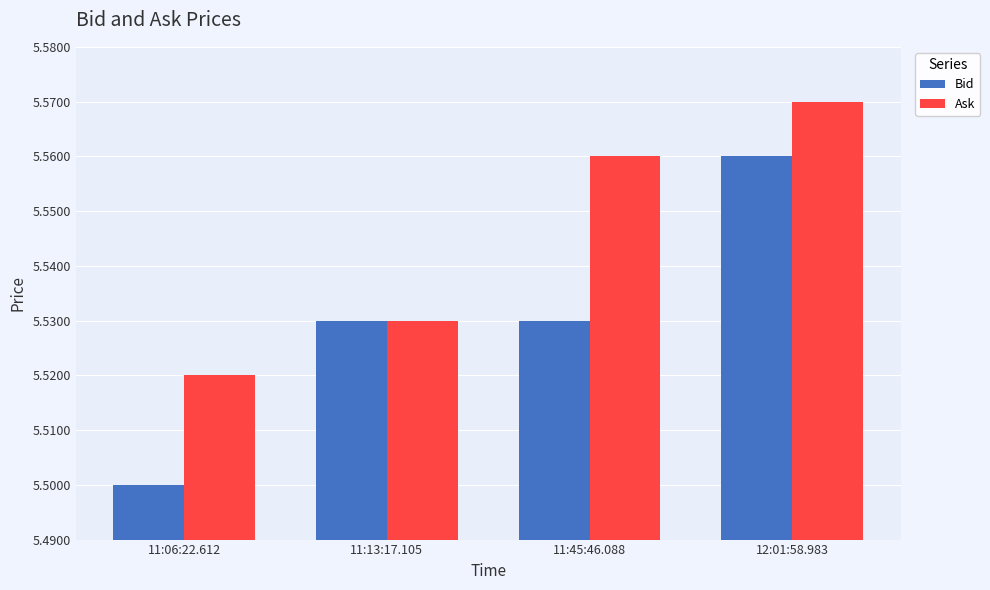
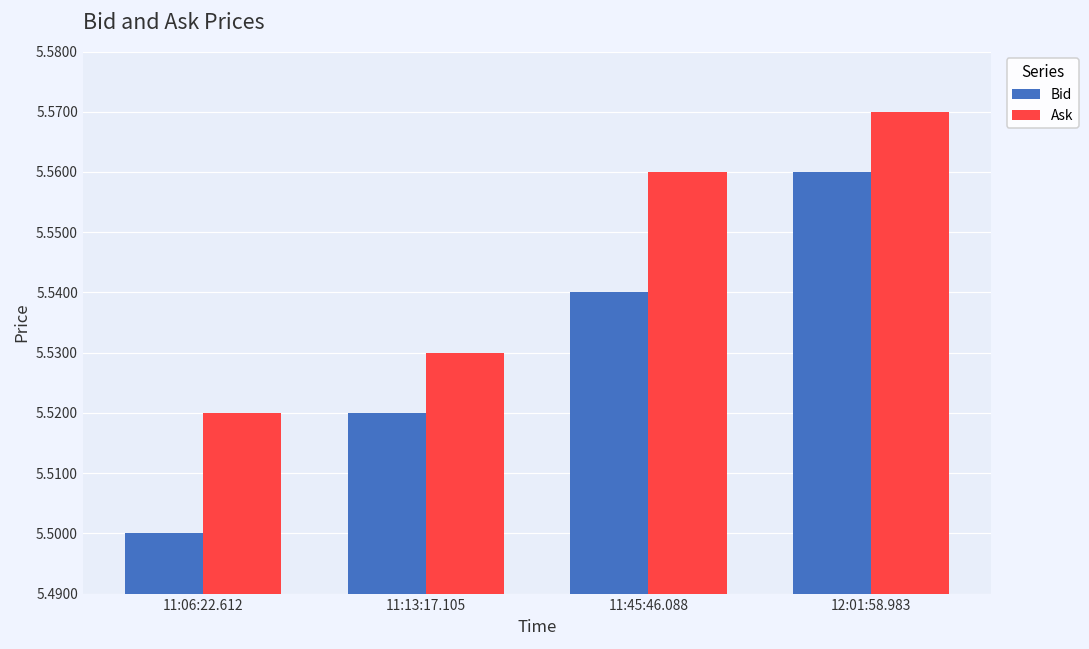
Bid, 11:13:17.105: 5.53 -> 5.52
Bid, 11:45:46.088: 5.53 -> 5.54
